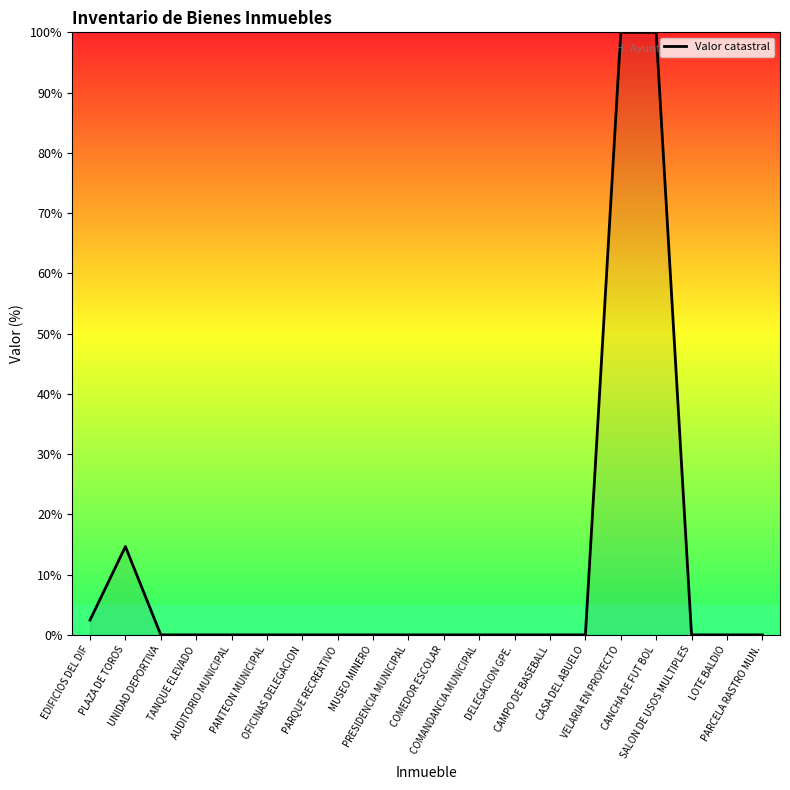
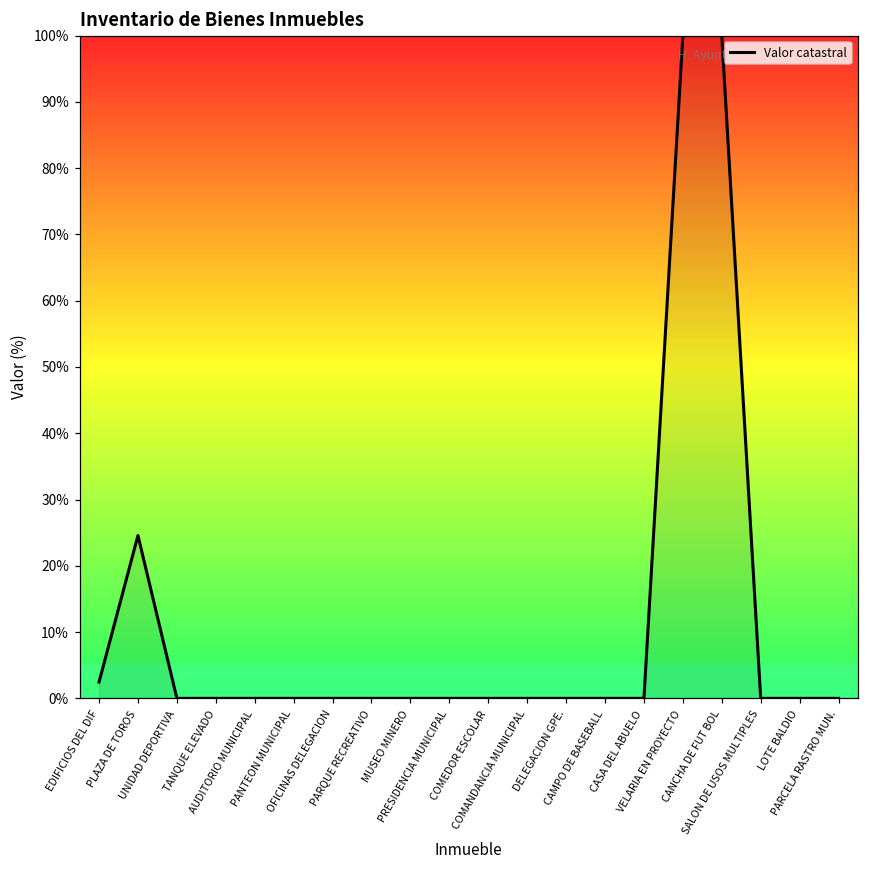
PLAZA DE TOROS: 15% -> 25%
